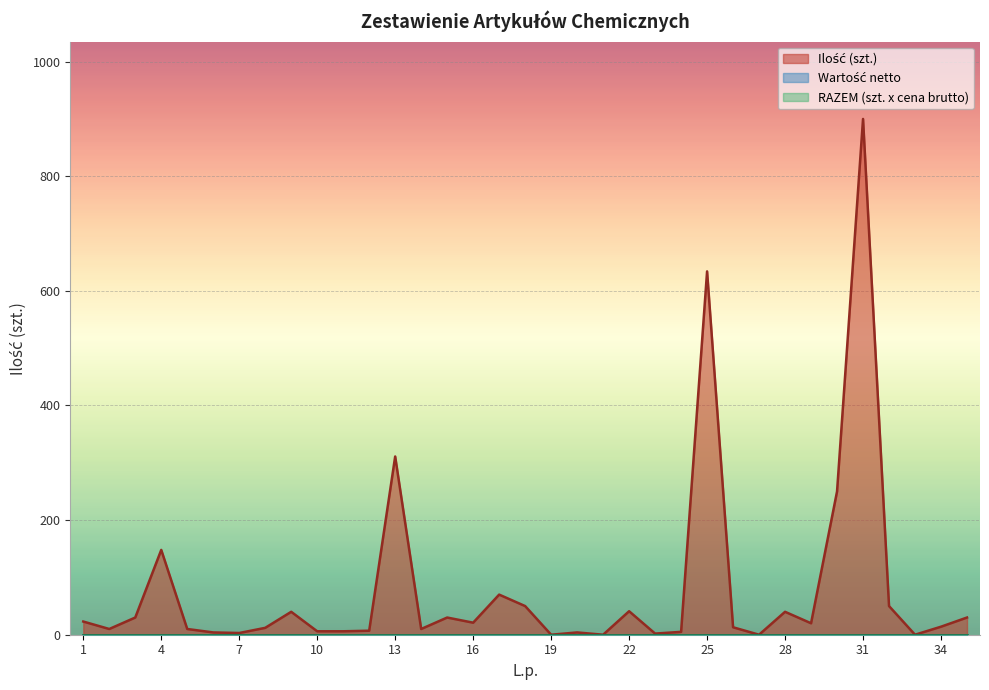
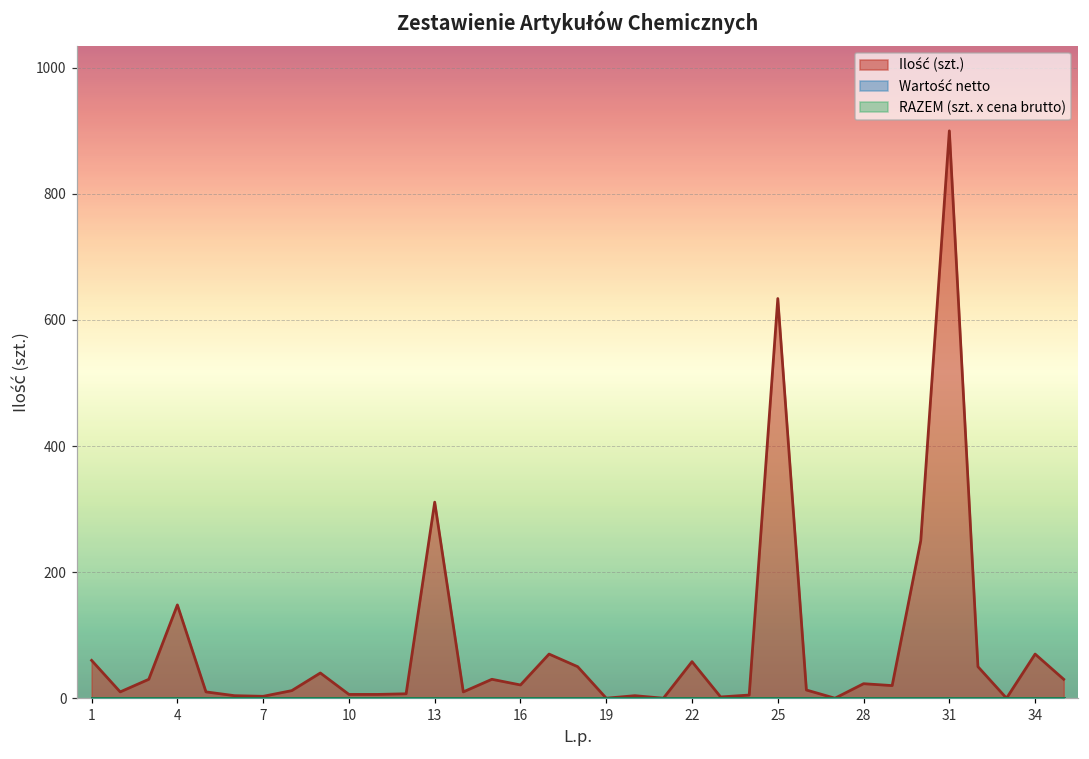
Ilość (szt.), 1: 20 -> 60
Ilość (szt.), 22: 40 -> 60
Ilość (szt.), 28: 40 -> 20
Ilość (szt.), 34: 10 -> 70
